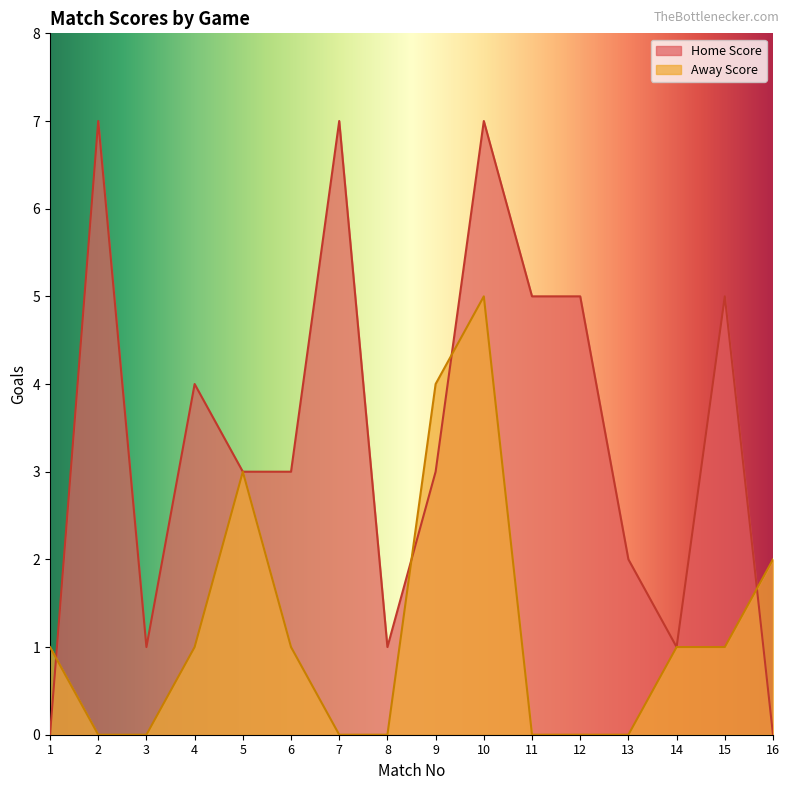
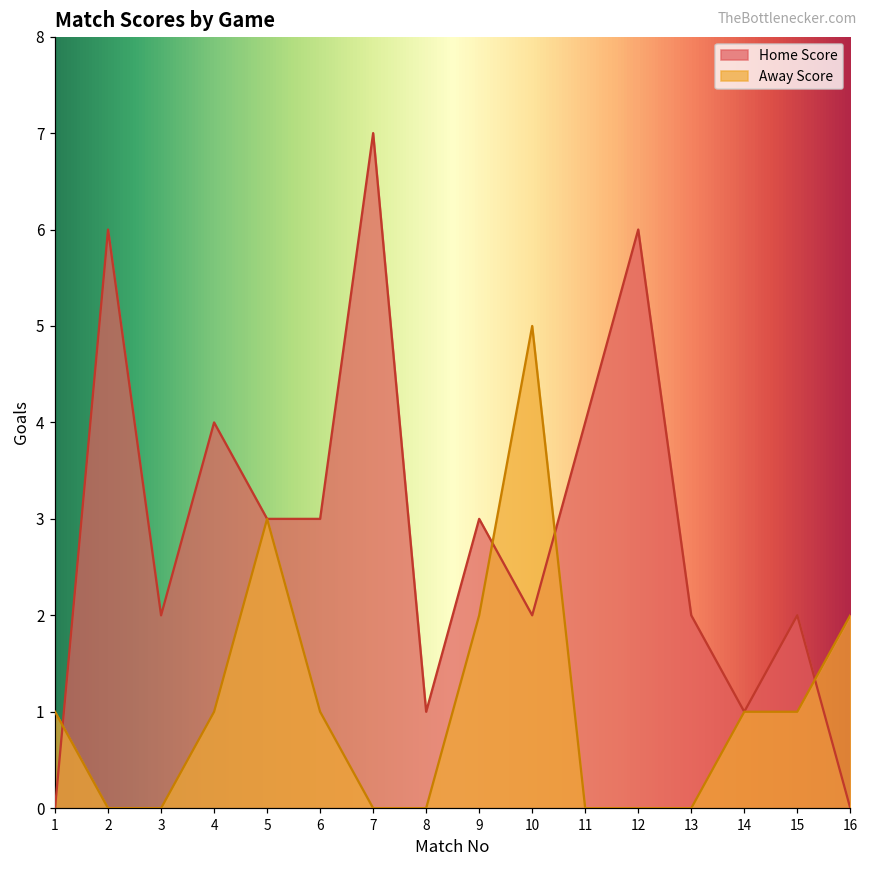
Home Score, 2: 7 -> 6
Home Score, 3: 1 -> 2
Away Score, 9: 4 -> 2
Home Score, 10: 7 -> 2
Home Score, 11: 5 -> 4
Home Score, 12: 5 -> 6
Home Score, 15: 5 -> 2
